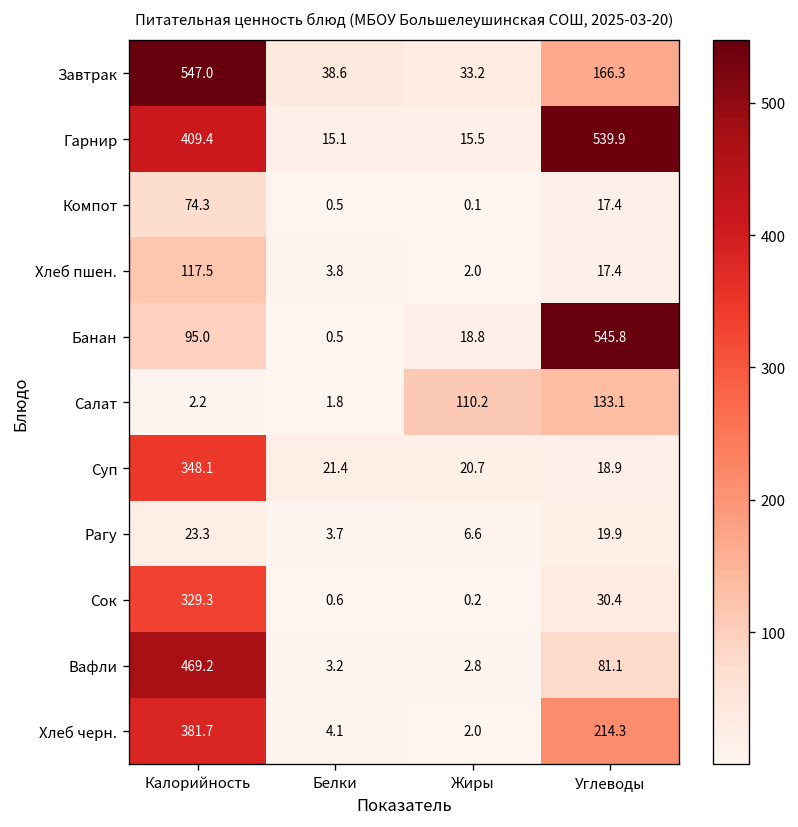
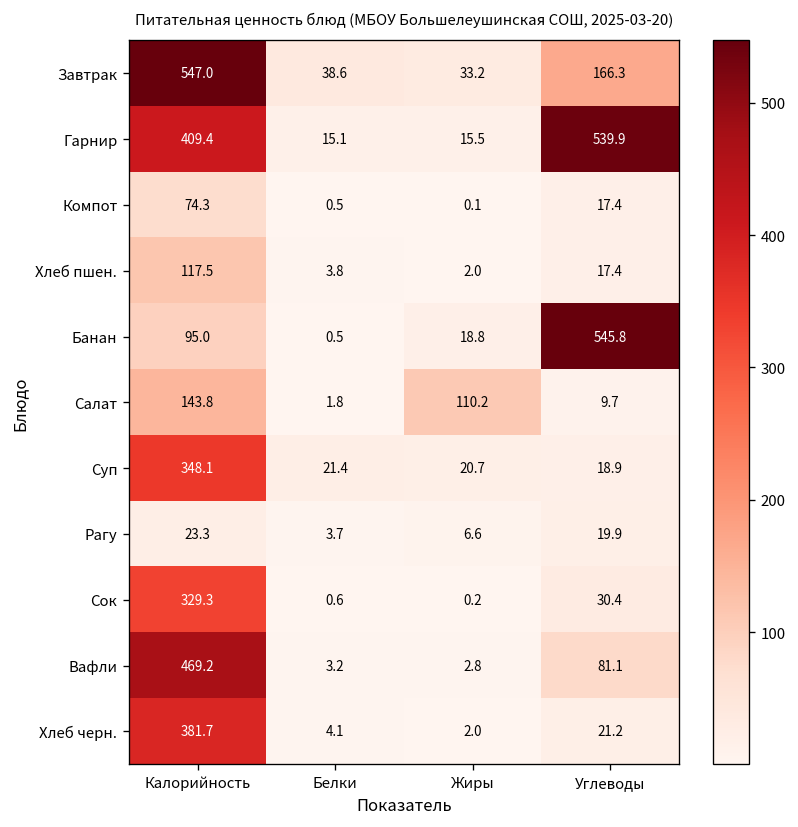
Салат, Калорийность: 2.2 -> 143.8
Салат, Углеводы: 133.1 -> 9.7
Хлеб черн., Углеводы: 214.3 -> 21.2
